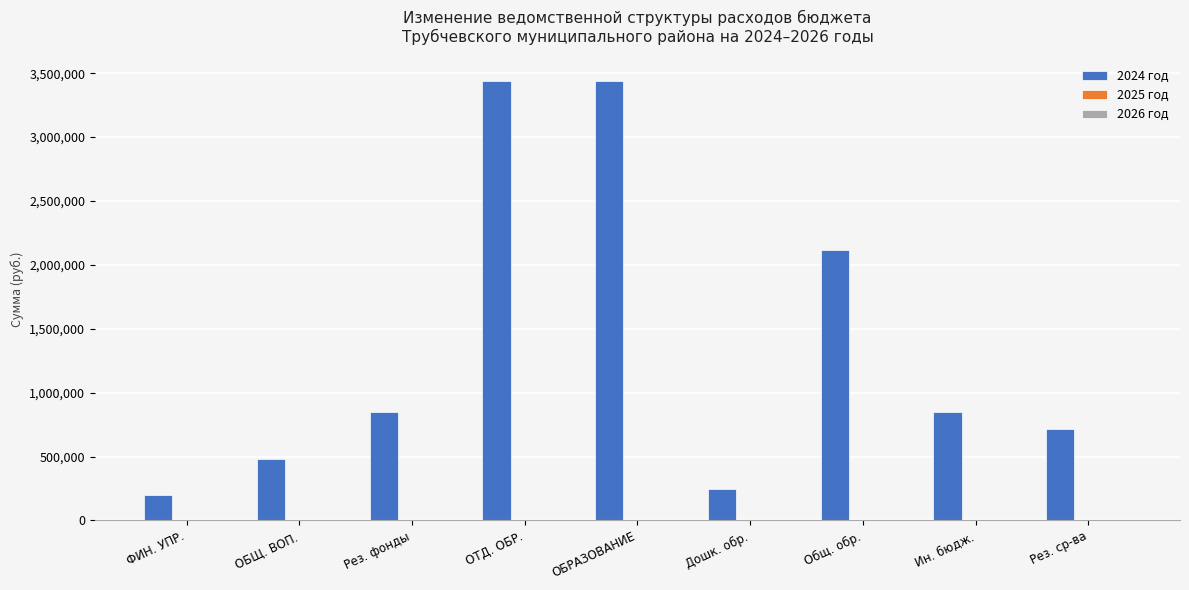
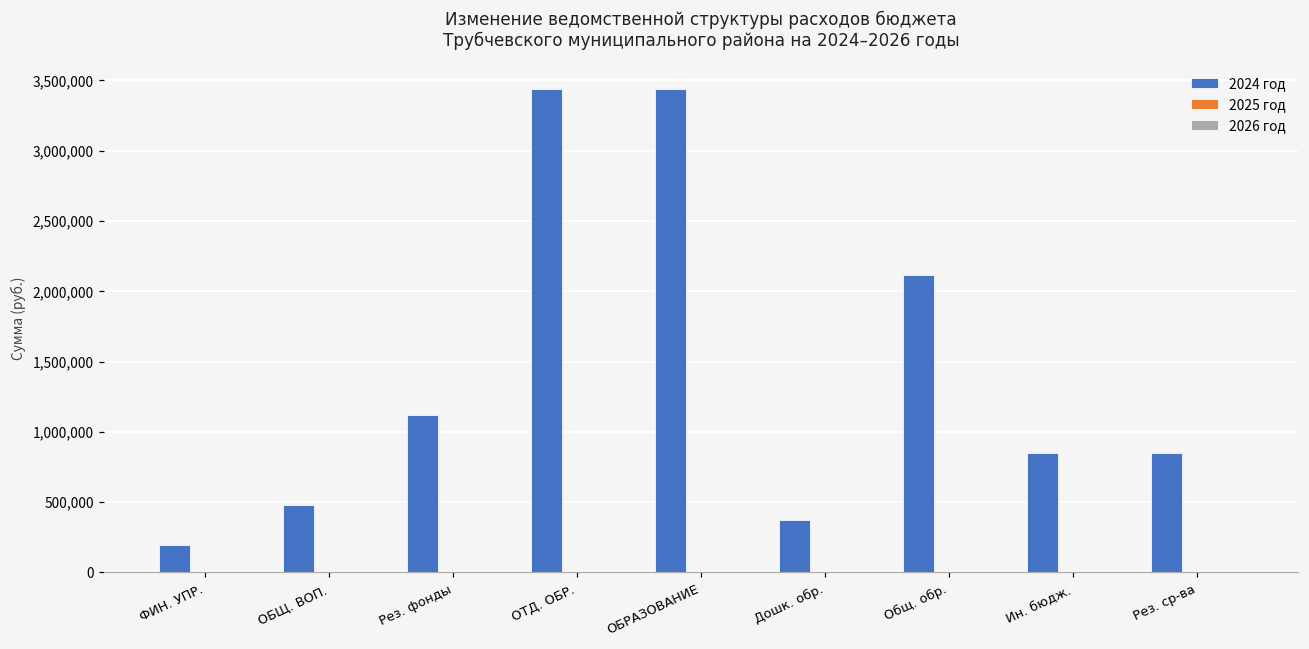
2024 год, Рез. фонды: 850,000 -> 1,120,000
2024 год, Дошк. обр.: 250,000 -> 380,000
2024 год, Рез. ср-ва: 720,000 -> 850,000
